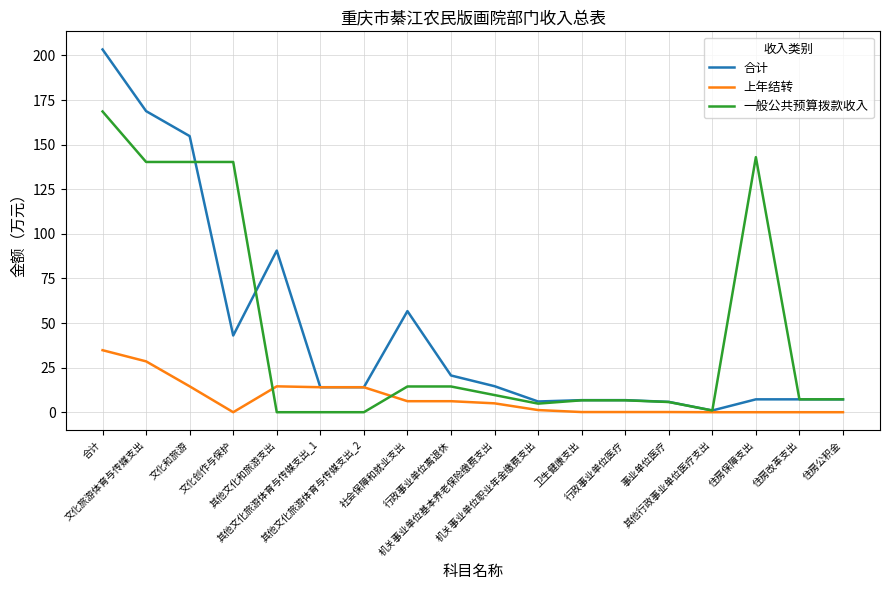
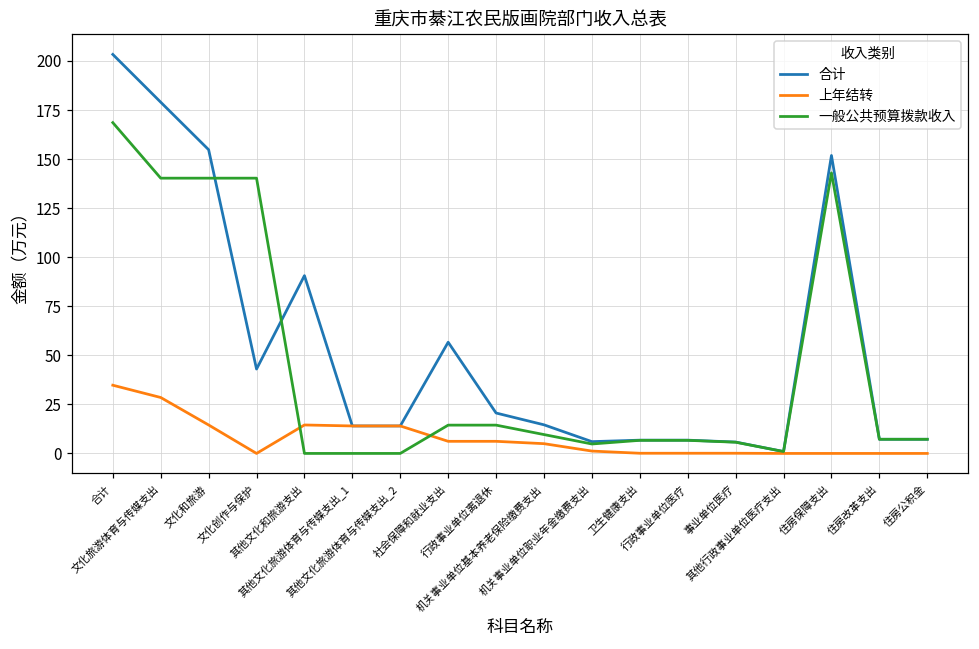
合计, 文化旅游体育与传媒支出: 169 -> 179
合计, 住房保障支出: 7 -> 152
